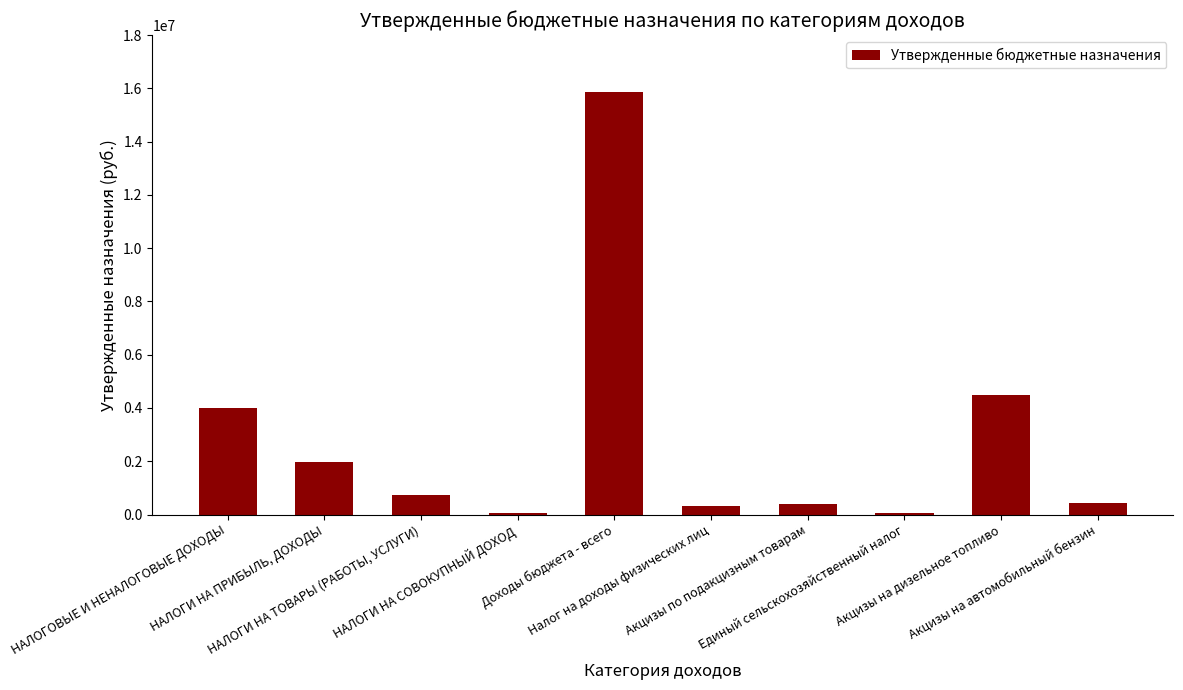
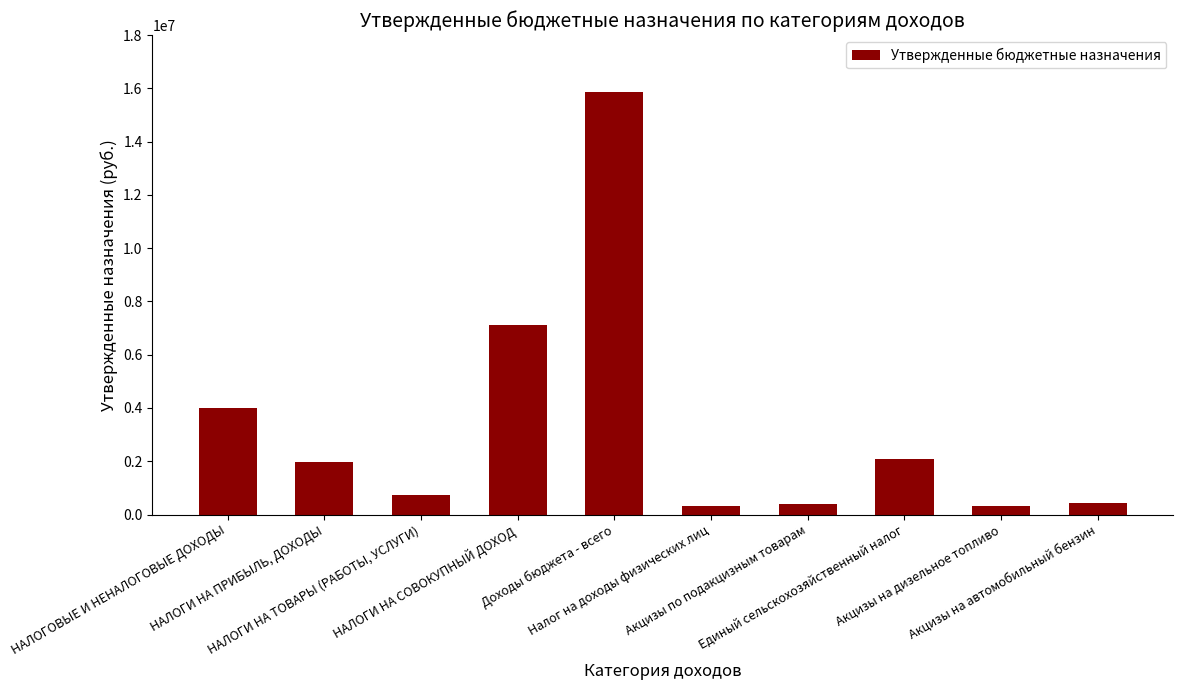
НАЛОГИ НА СОВОКУПНЫЙ ДОХОД: 100000 -> 7100000
Единый сельскохозяйственный налог: 100000 -> 2100000
Акцизы на дизельное топливо: 4500000 -> 300000
